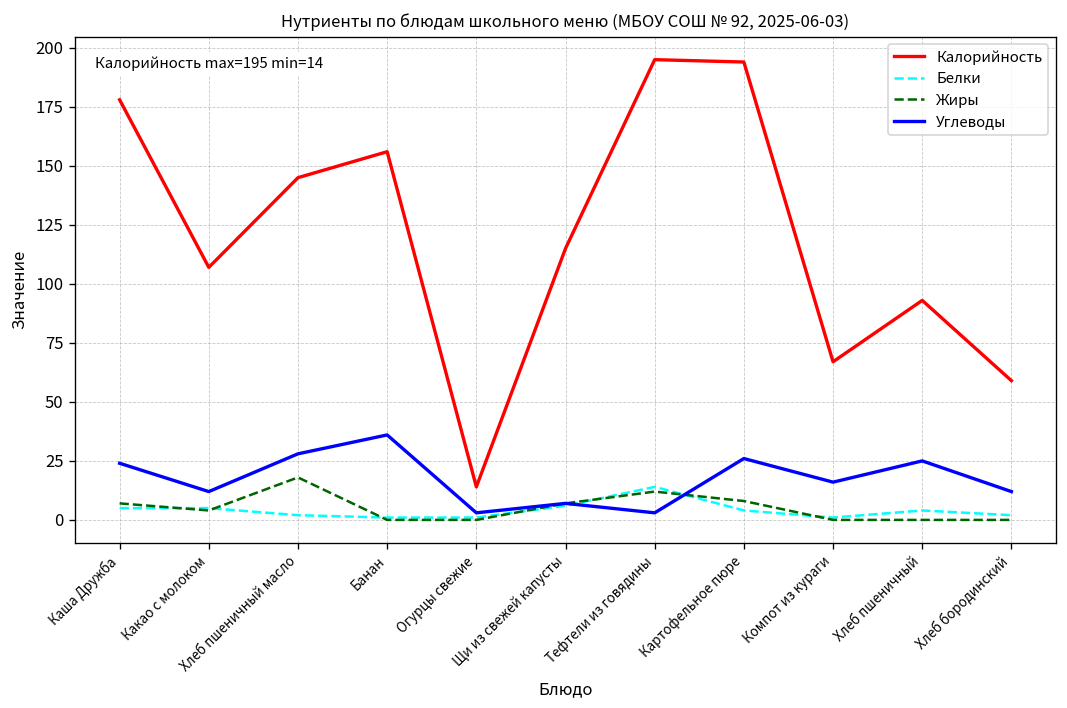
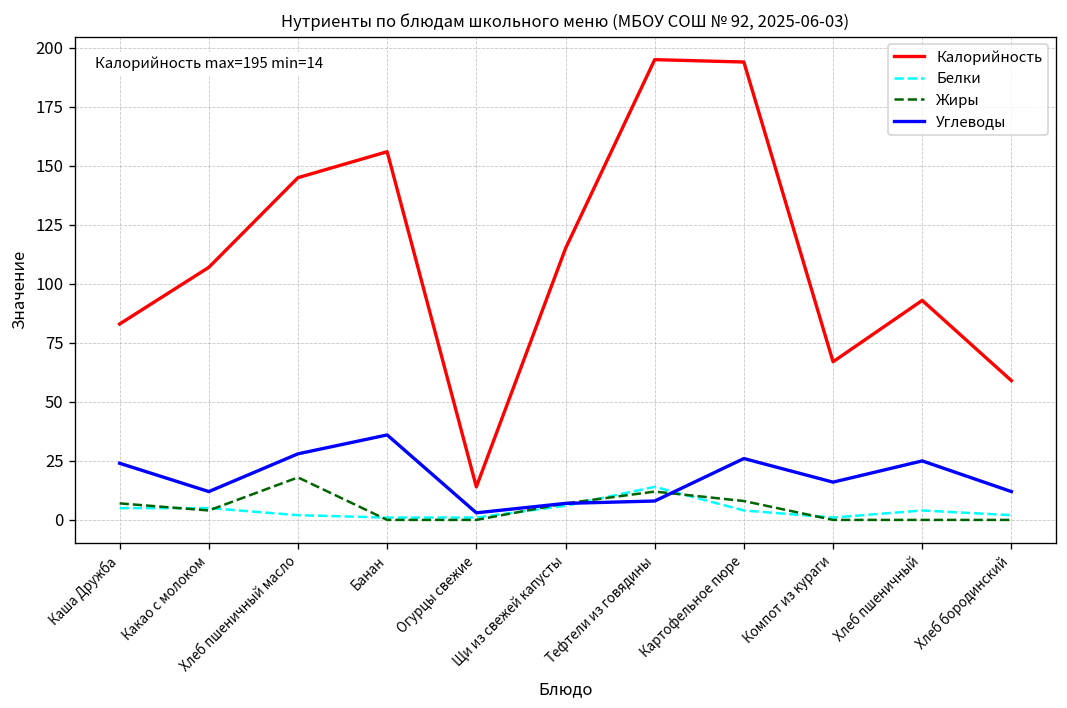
Калорийность, Каша Дружба: 178 -> 83
Углеводы, Тефтели из говядины: 3 -> 8
